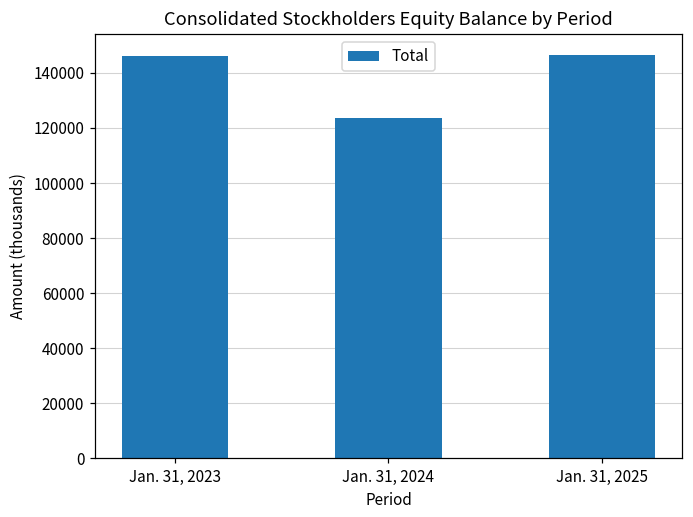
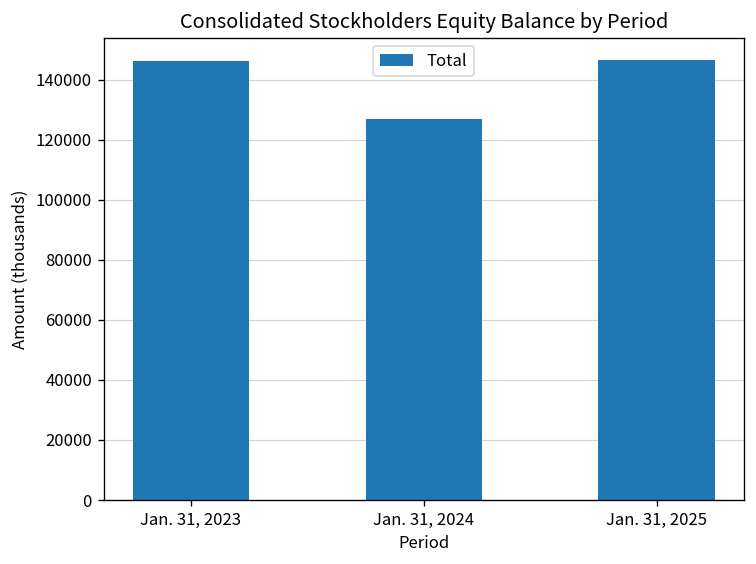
Jan. 31, 2024: 123000 -> 127000
